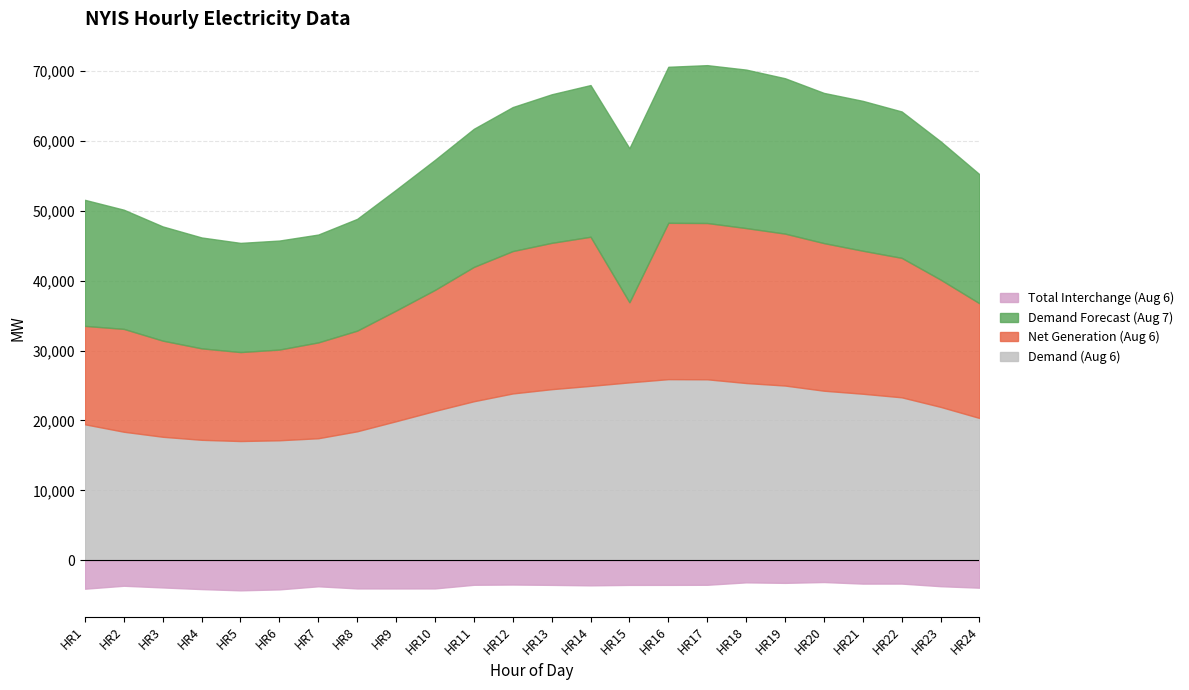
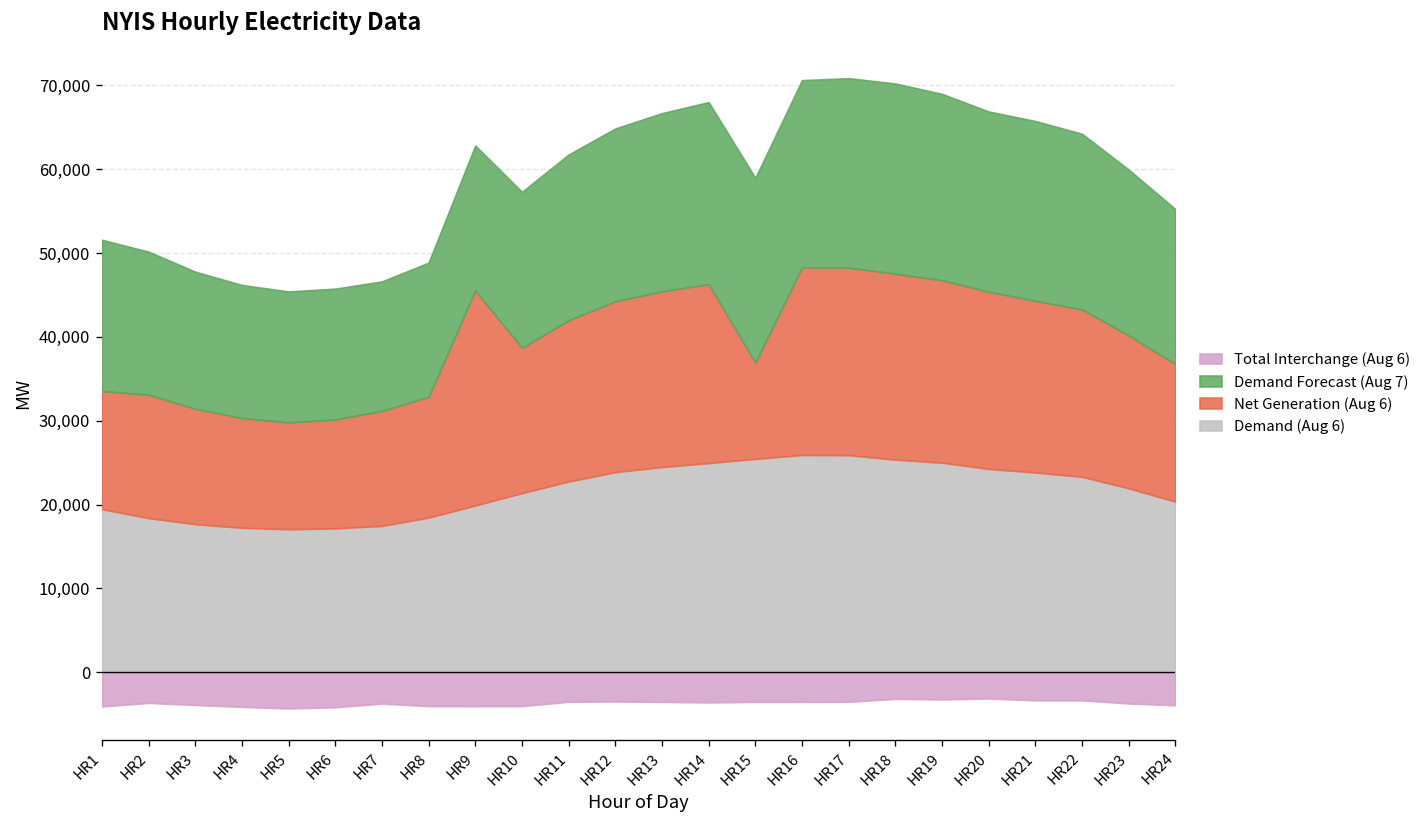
Net Generation (Aug 6), HR9: 16,000 -> 26,000
